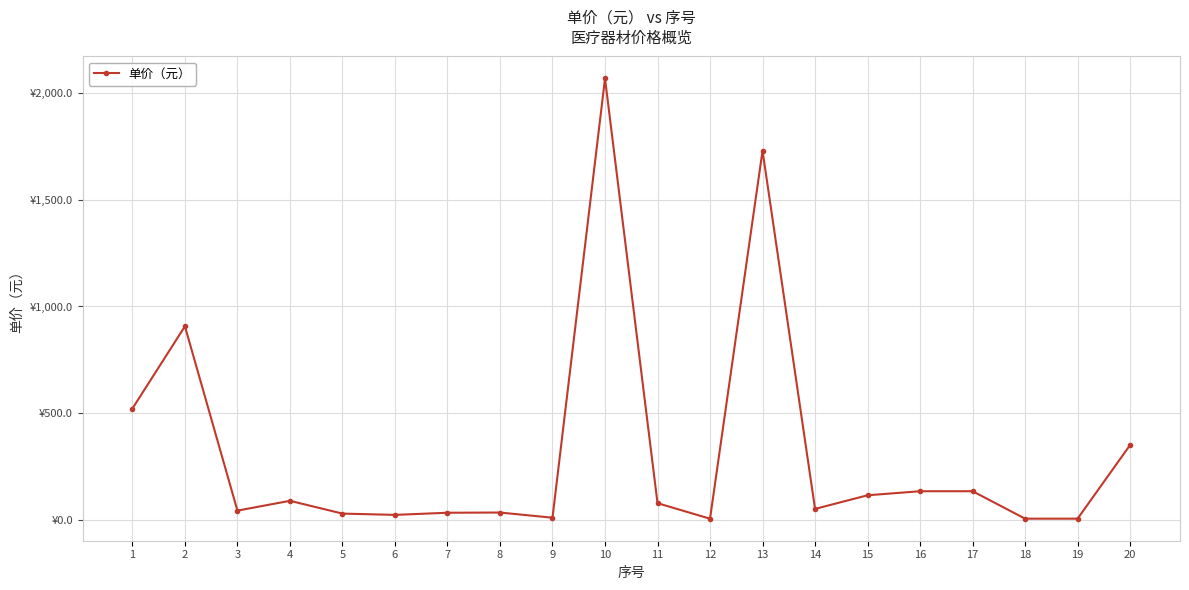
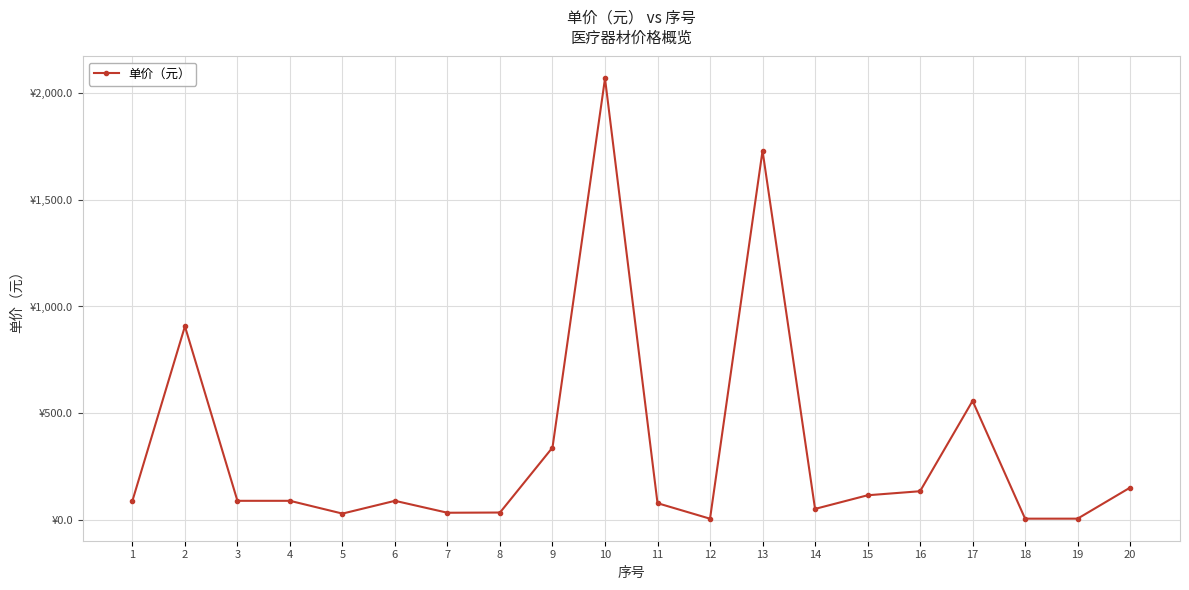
1: ¥520 -> ¥90
3: ¥40 -> ¥90
6: ¥20 -> ¥90
9: ¥10 -> ¥340
17: ¥130 -> ¥560
20: ¥350 -> ¥150
